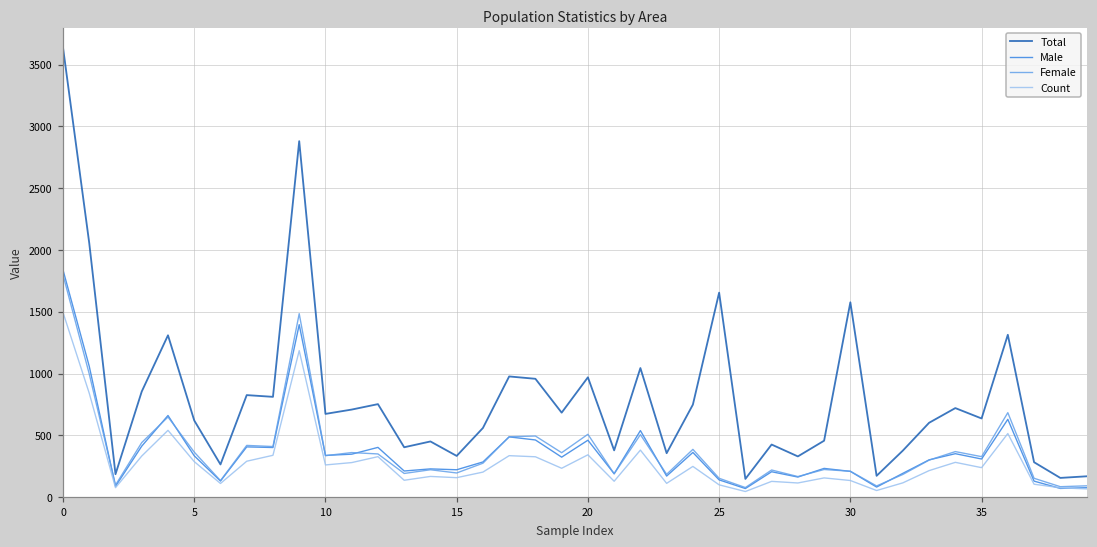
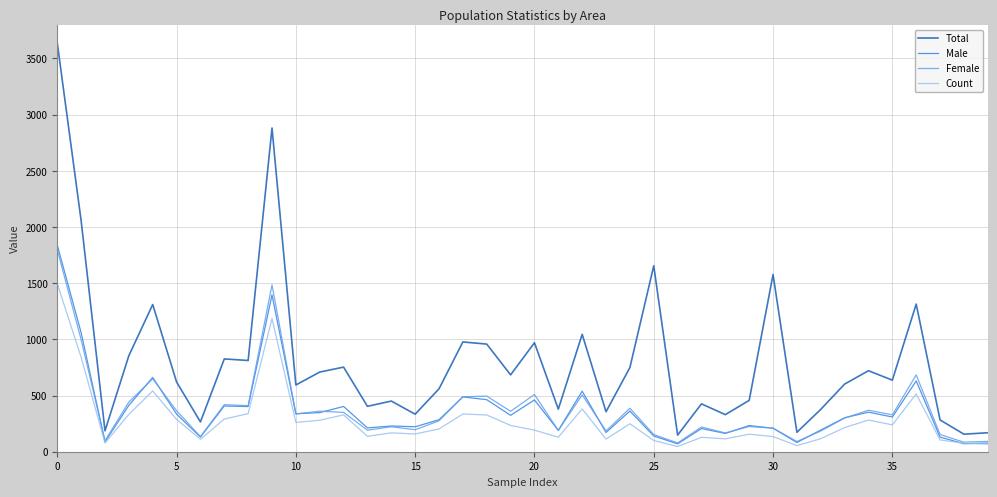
Total, 10: 670 -> 590
Count, 20: 340 -> 190
